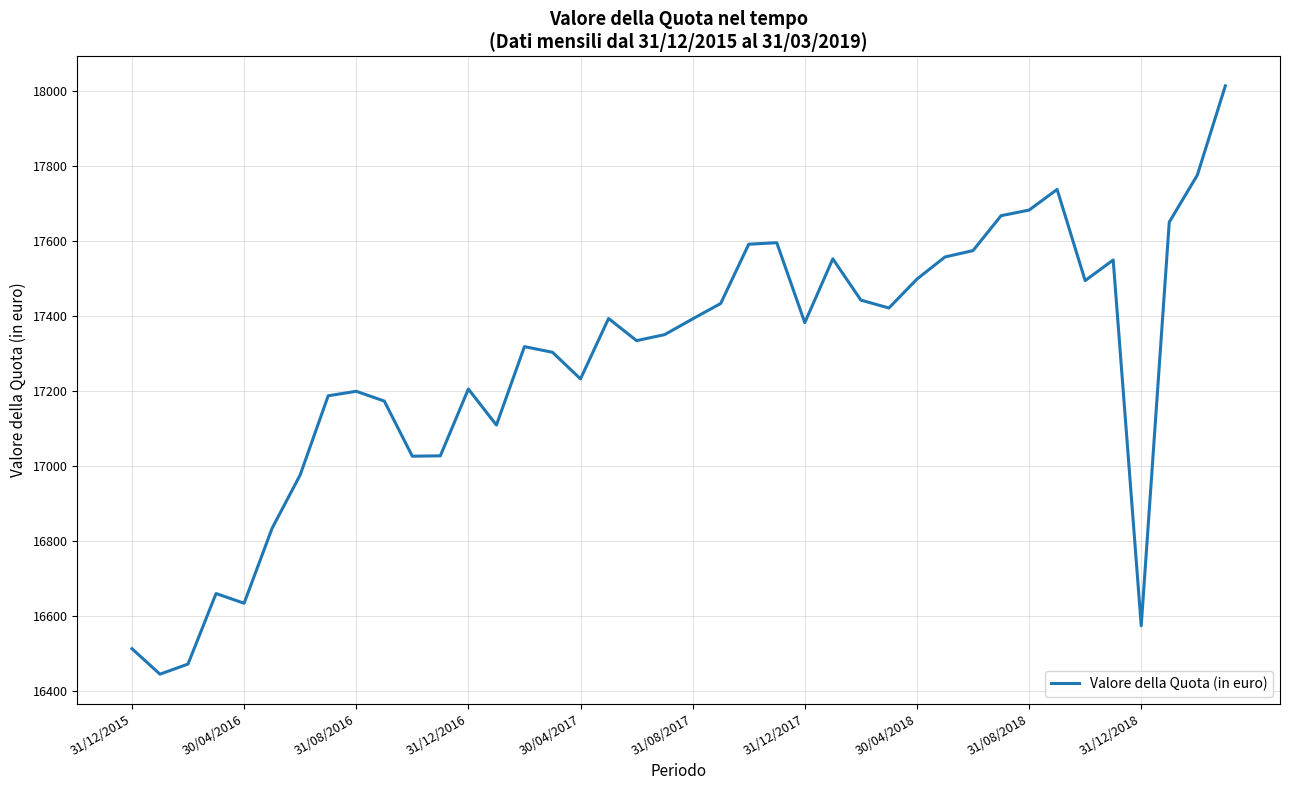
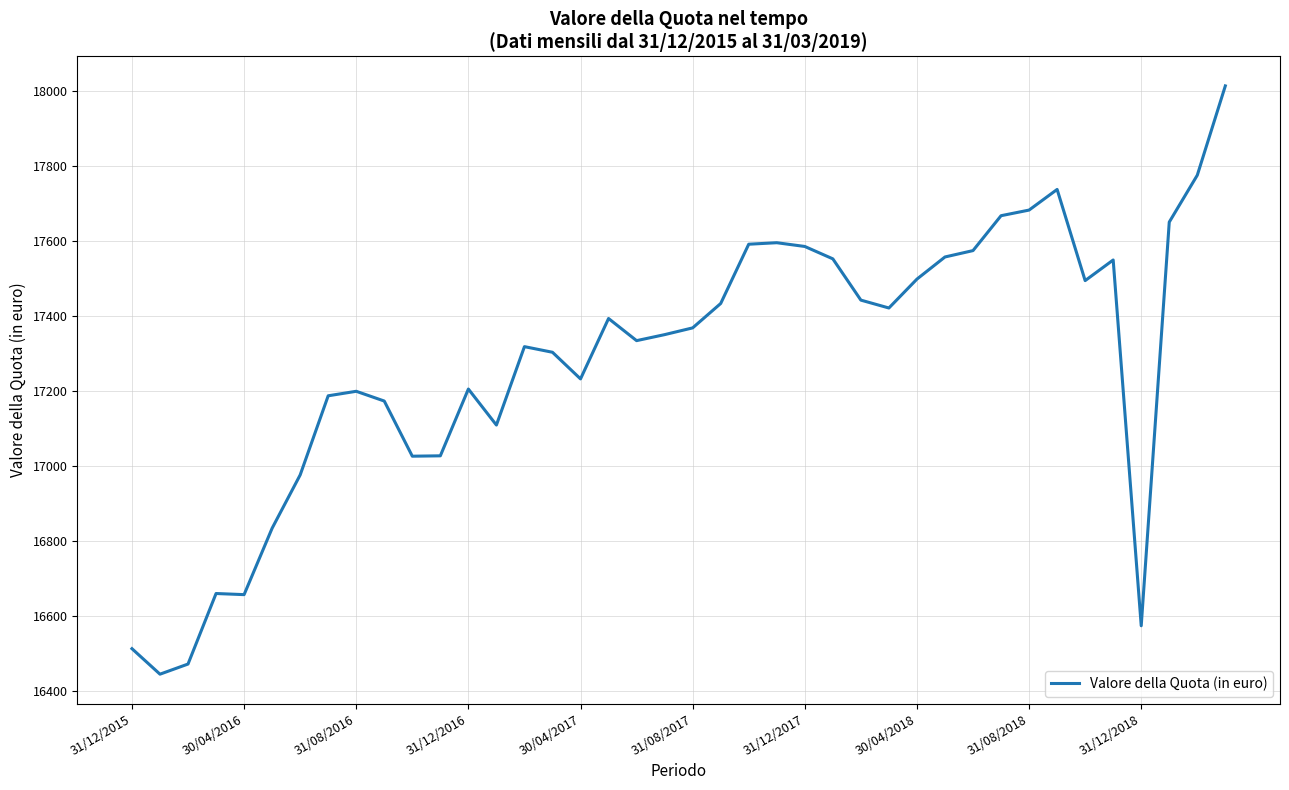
30/04/2016: 16630 -> 16660
31/08/2017: 17390 -> 17370
31/12/2017: 17380 -> 17590
